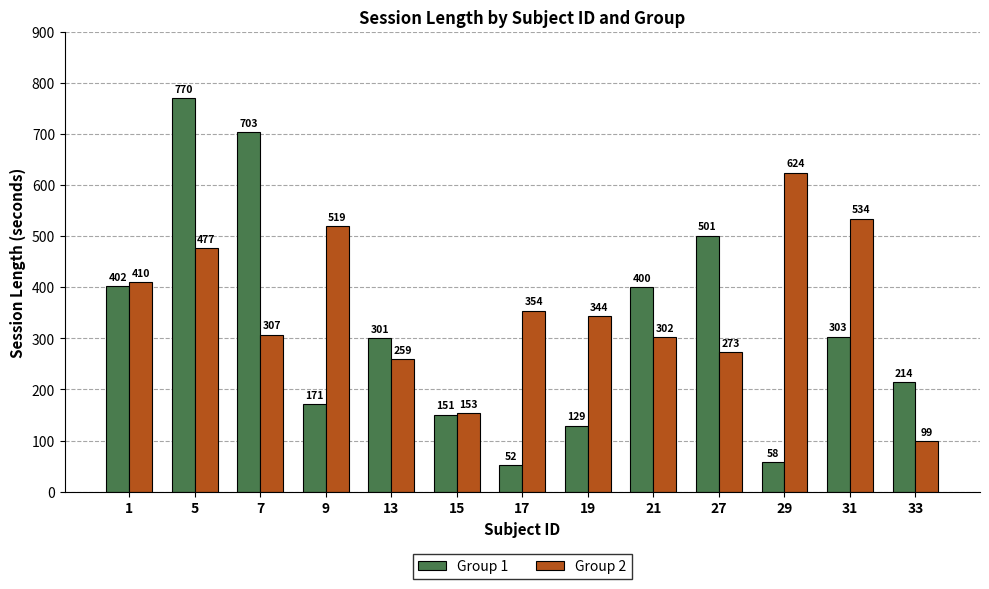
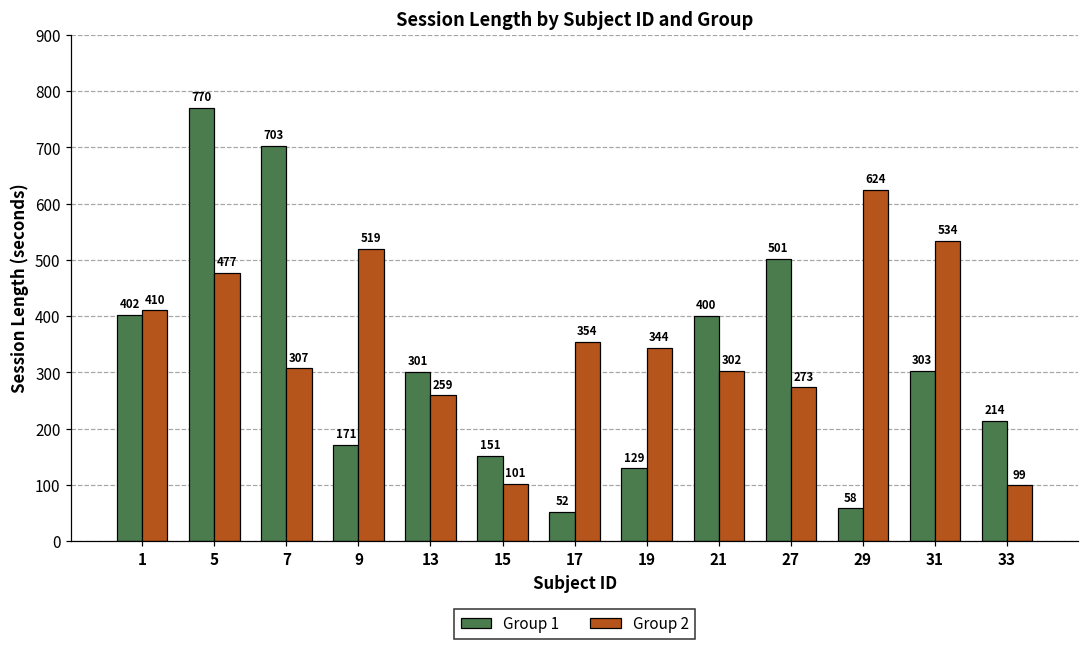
Group 2, 15: 153 -> 101
